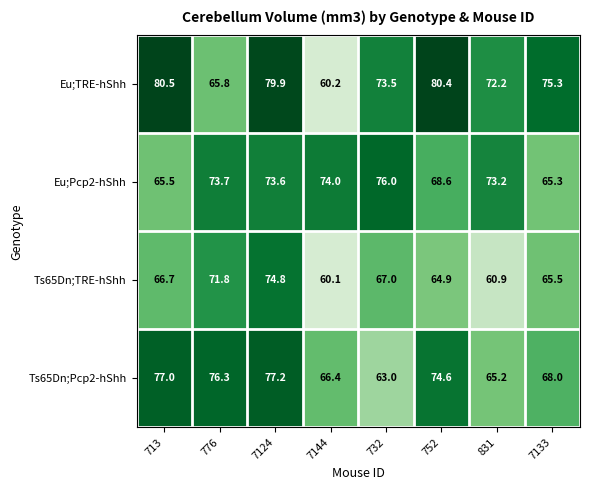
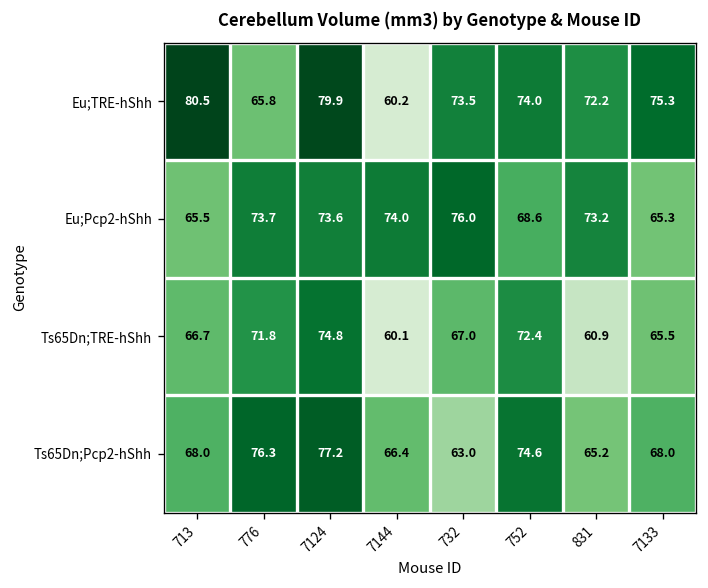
Eu;TRE-hShh, 752: 80.4 -> 74.0
Ts65Dn;TRE-hShh, 752: 64.9 -> 72.4
Ts65Dn;Pcp2-hShh, 713: 77.0 -> 68.0
